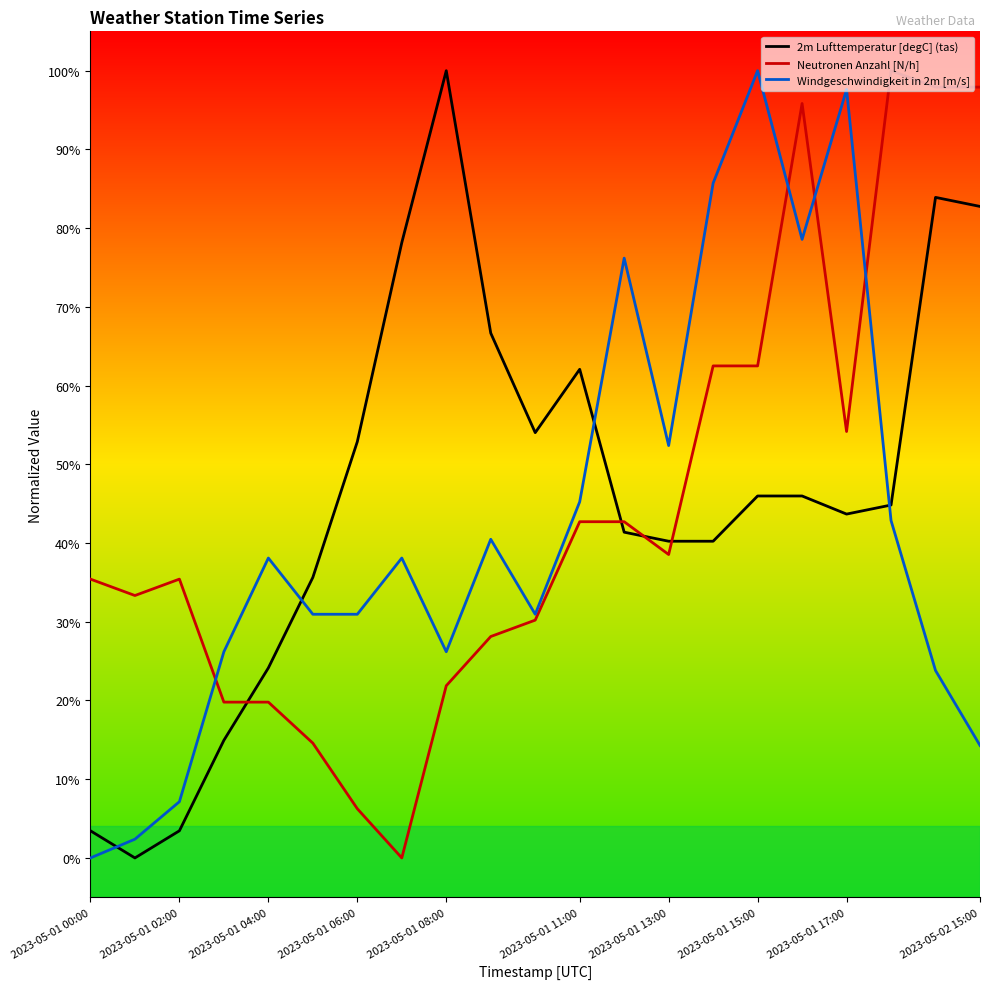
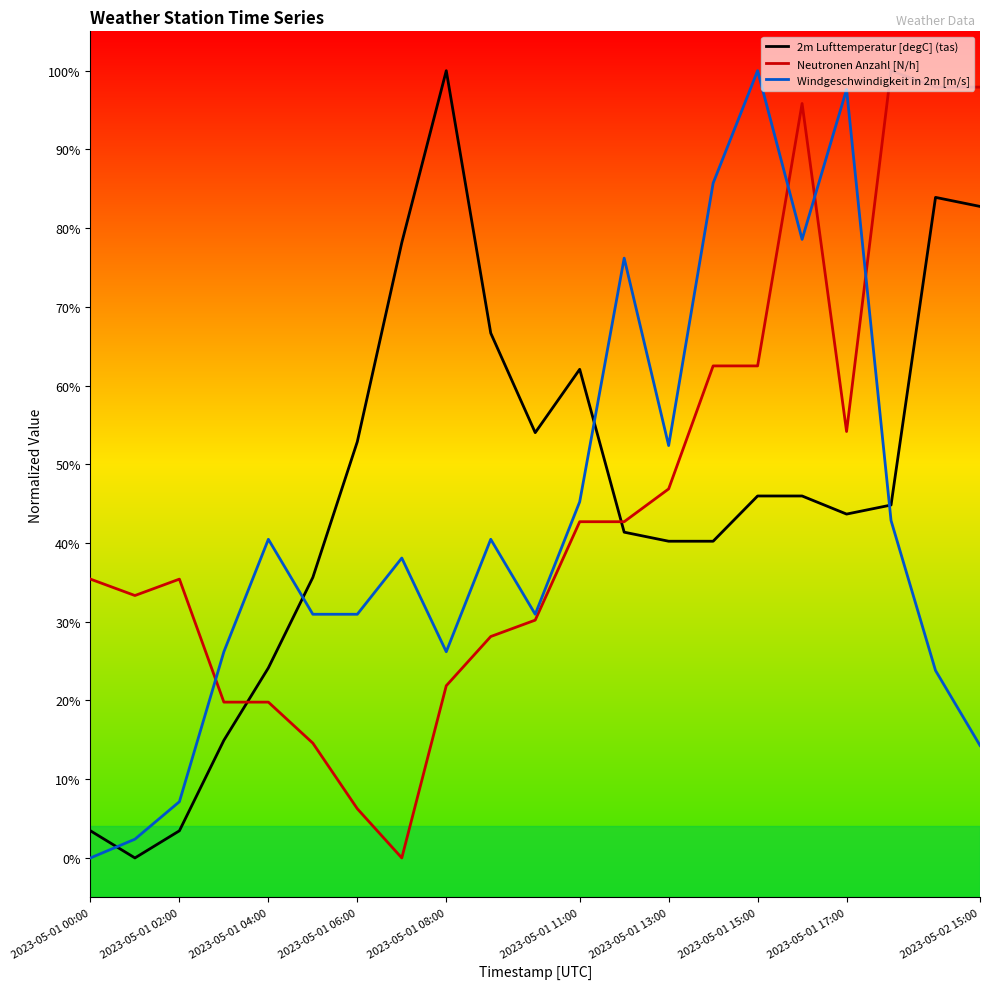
Windgeschwindigkeit in 2m [m/s], 2023-05-01 04:00: 38% -> 40%
Neutronen Anzahl [N/h], 2023-05-01 13:00: 39% -> 47%
